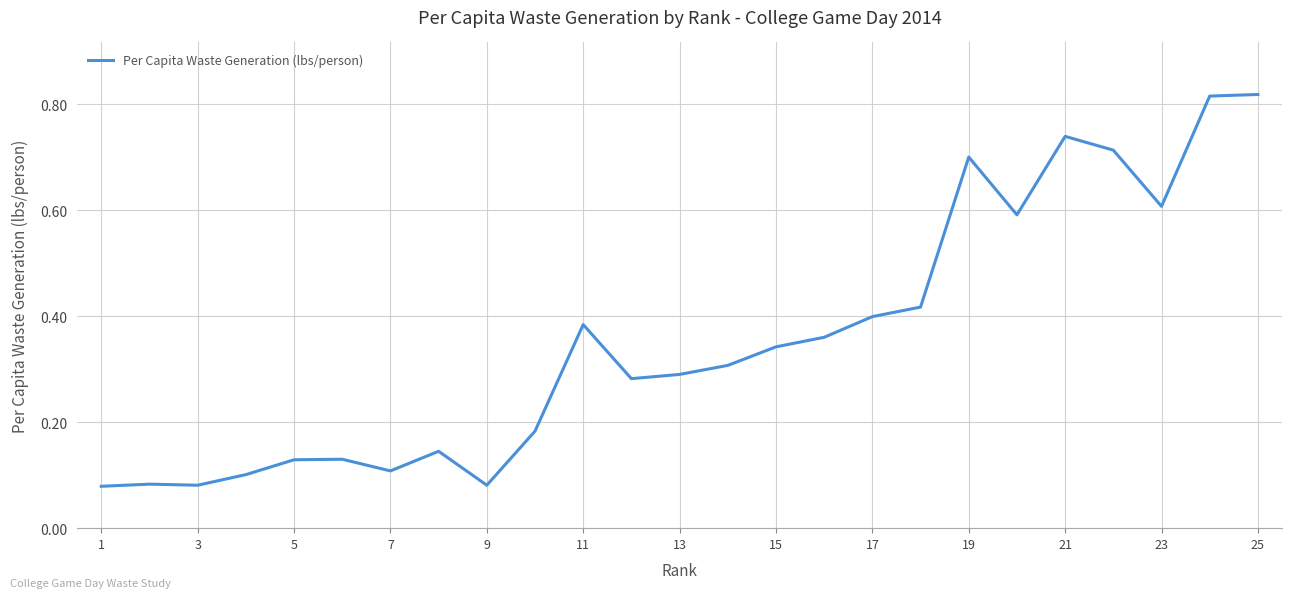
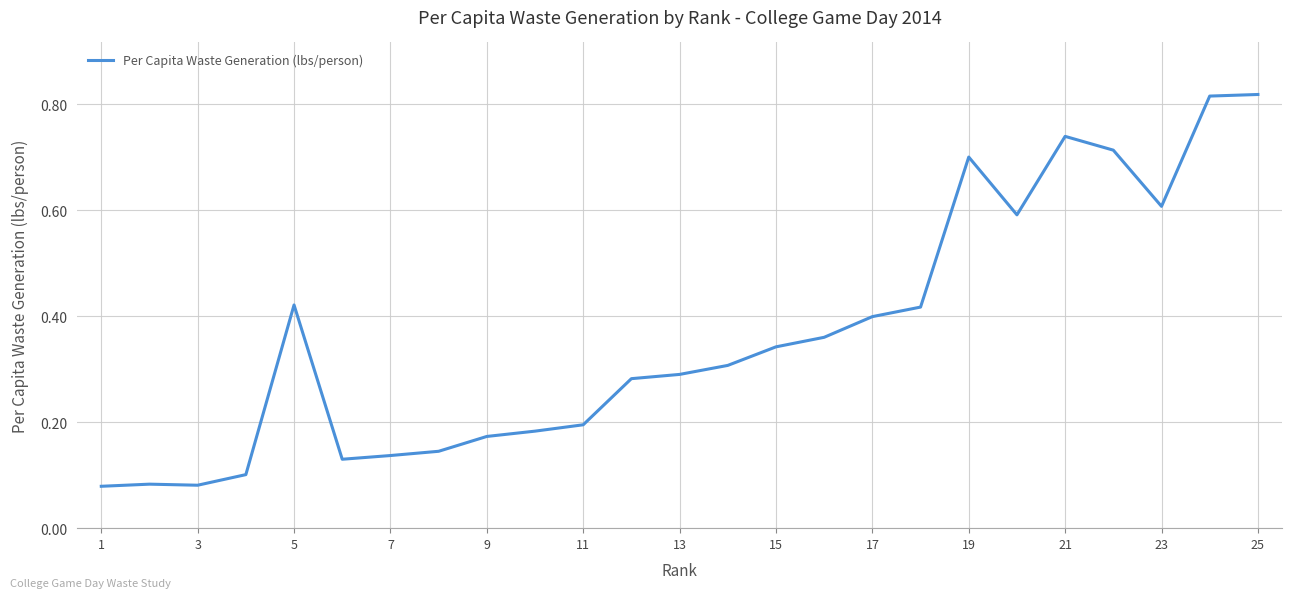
5: 0.13 -> 0.42
7: 0.11 -> 0.14
9: 0.08 -> 0.17
11: 0.38 -> 0.20
